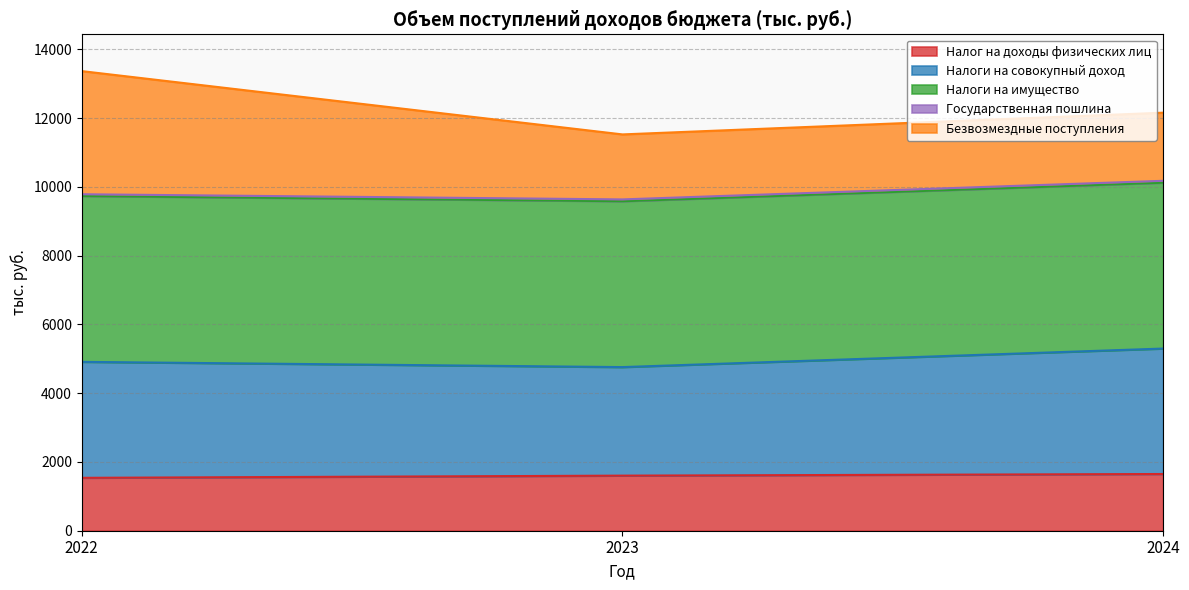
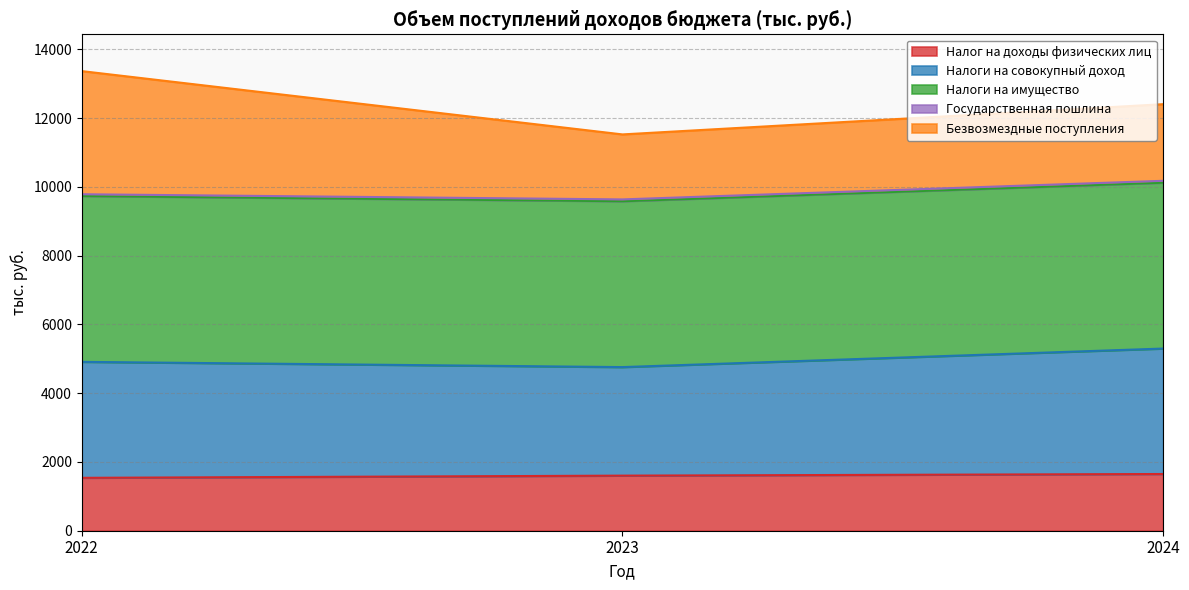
Безвозмездные поступления, 2024: 2000 -> 2200
